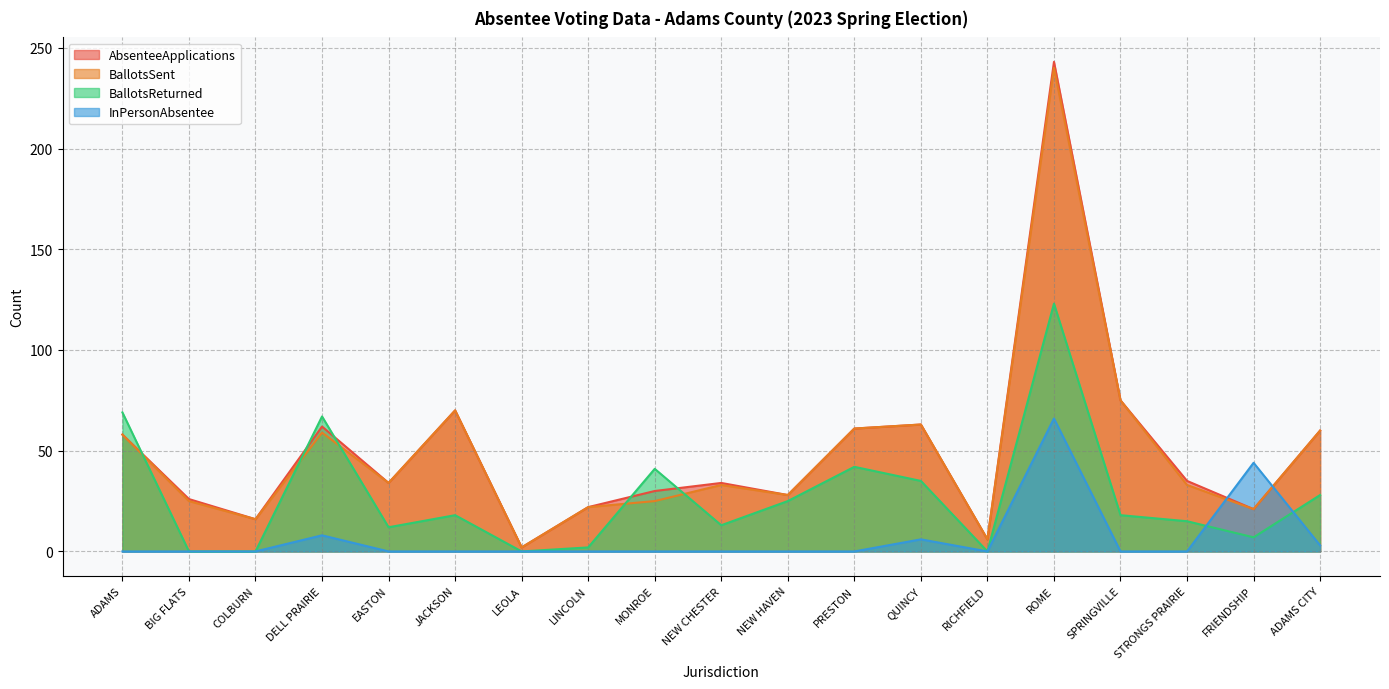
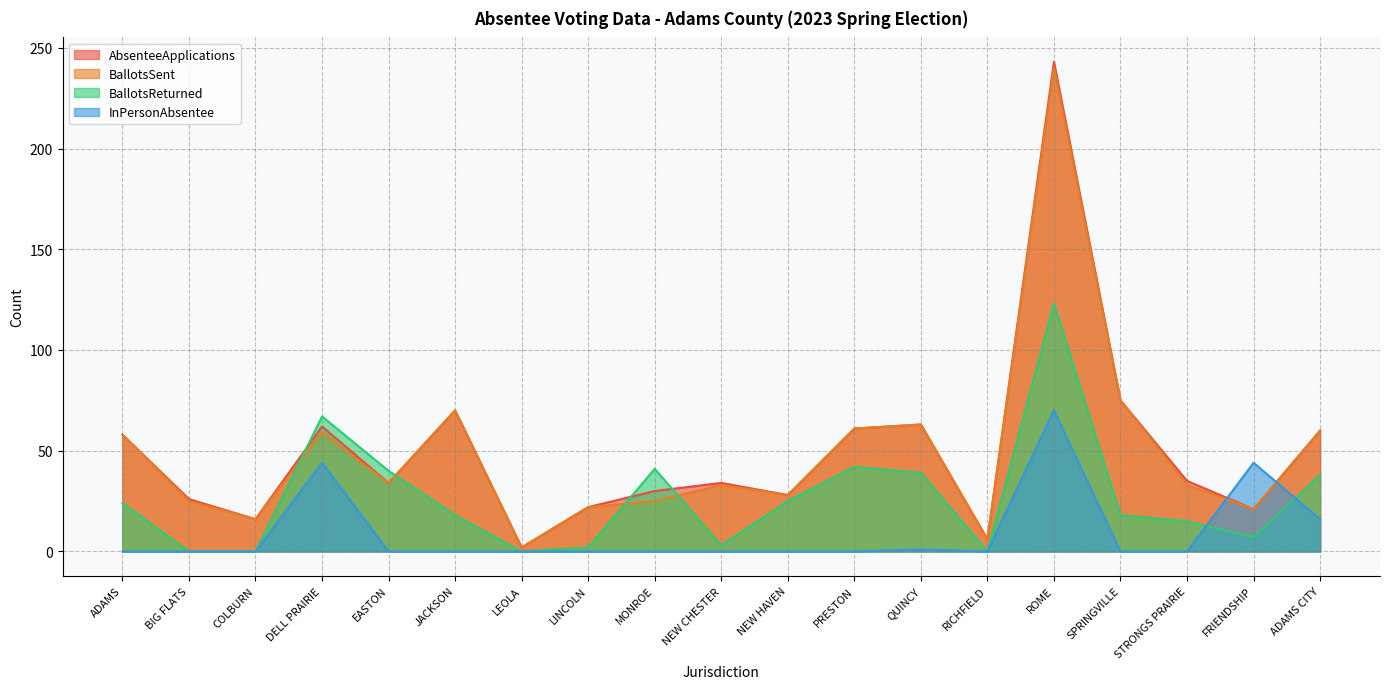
BallotsReturned, ADAMS: 69 -> 24
InPersonAbsentee, DELL PRAIRIE: 8 -> 44
BallotsReturned, EASTON: 12 -> 40
BallotsReturned, NEW CHESTER: 13 -> 3
BallotsReturned, QUINCY: 35 -> 39
InPersonAbsentee, QUINCY: 6 -> 1
InPersonAbsentee, ROME: 66 -> 70
BallotsReturned, ADAMS CITY: 28 -> 38
InPersonAbsentee, ADAMS CITY: 3 -> 16
